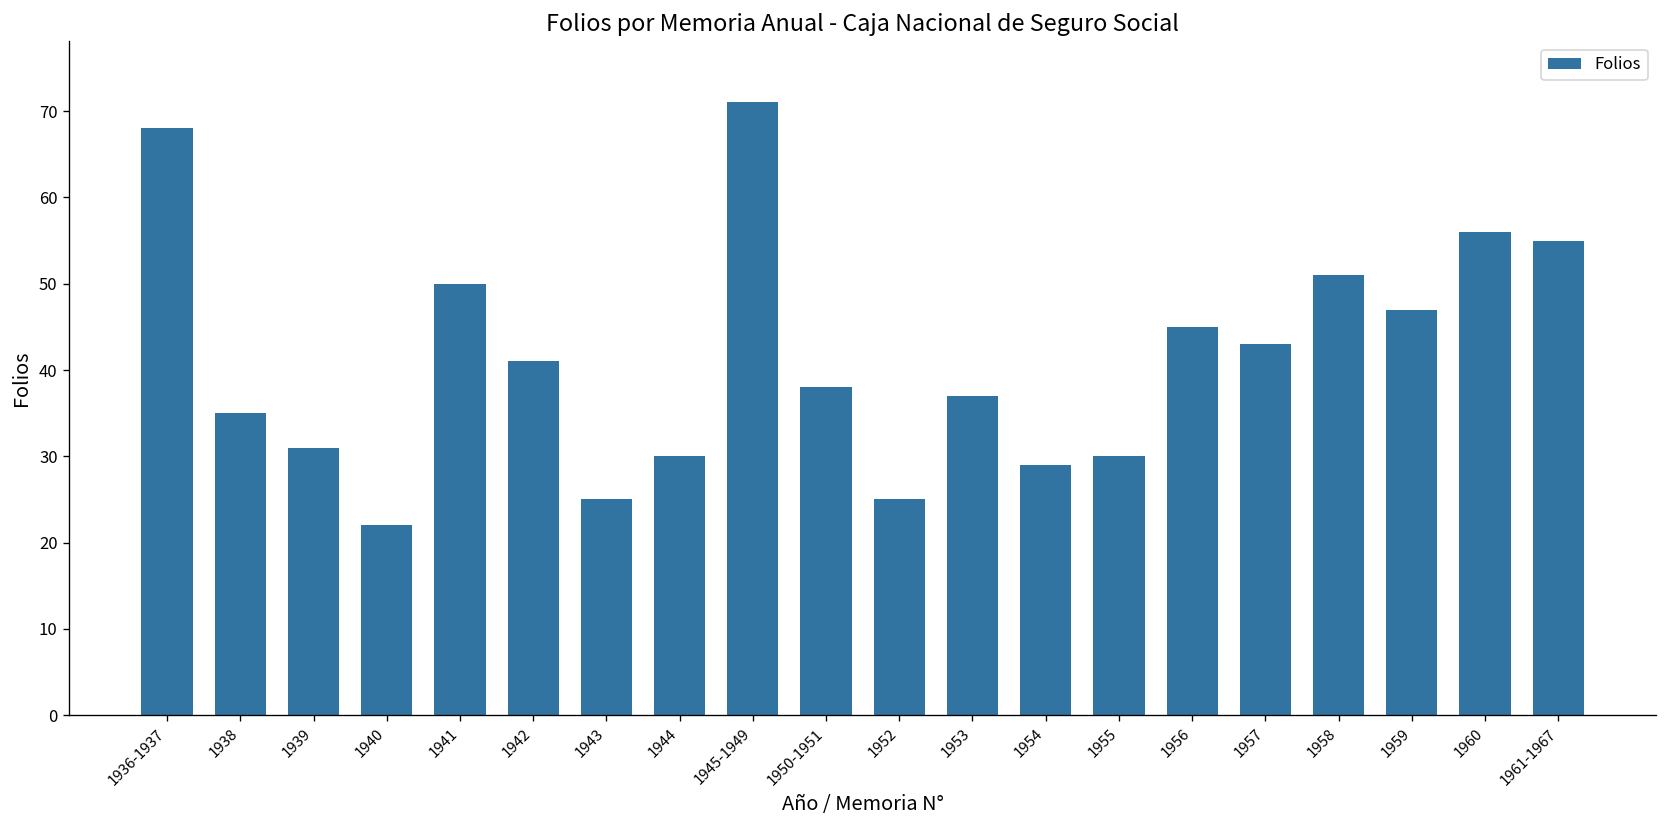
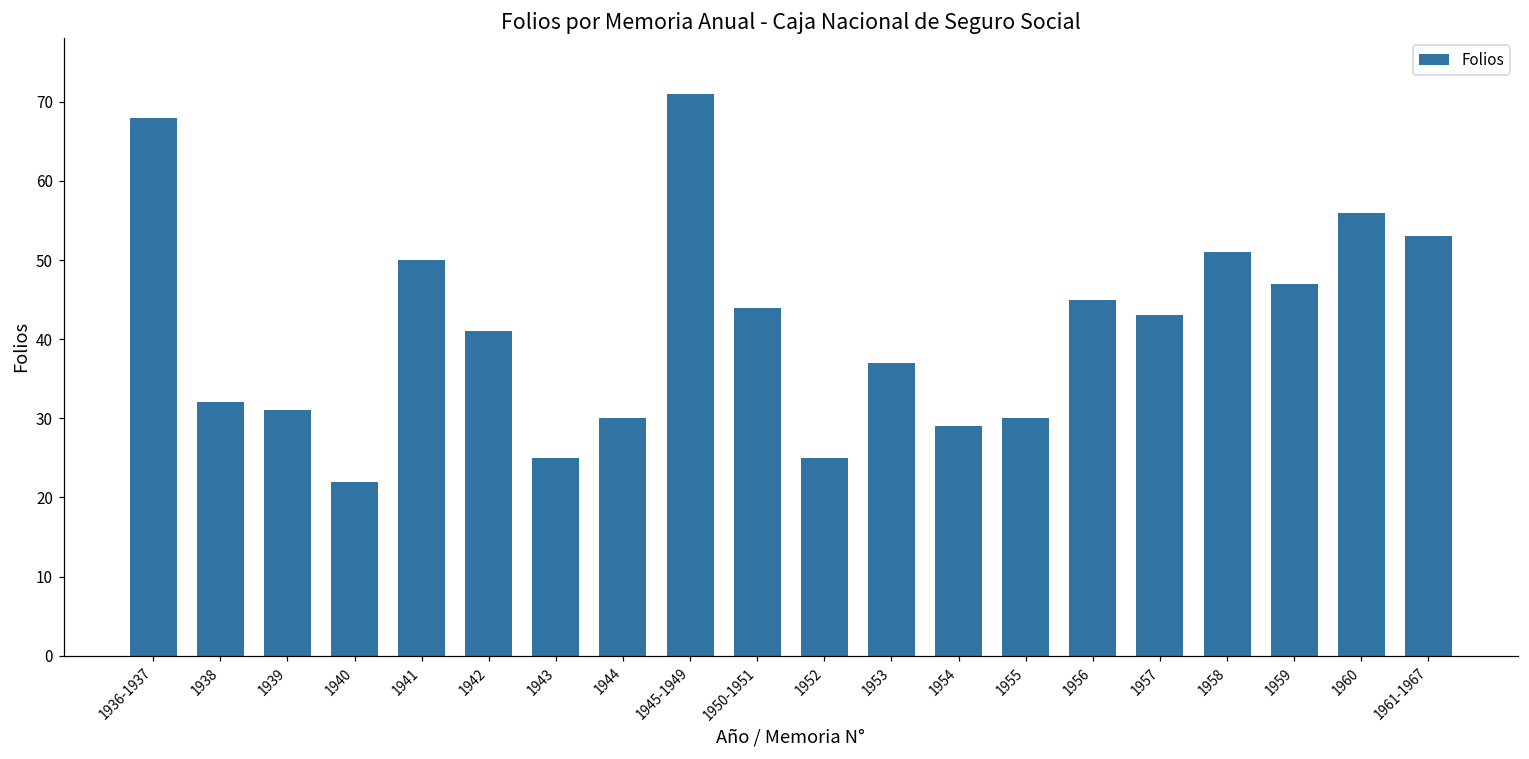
1938: 35 -> 32
1950-1951: 38 -> 44
1961-1967: 55 -> 53
